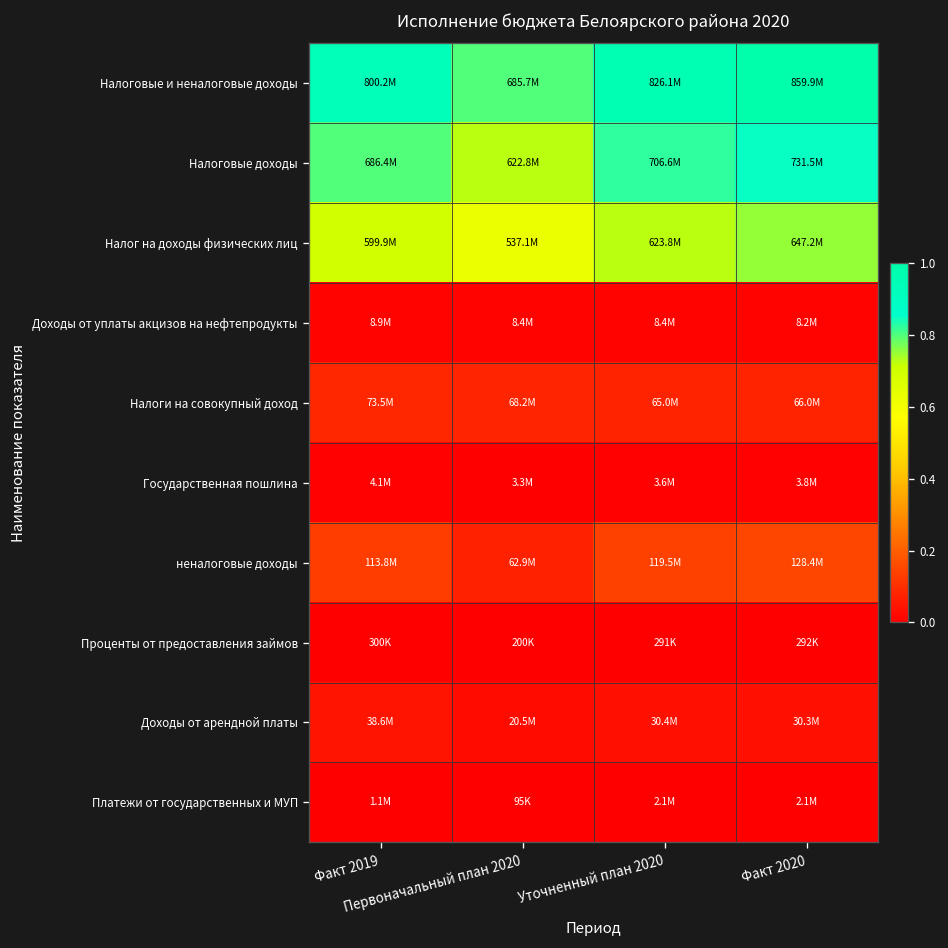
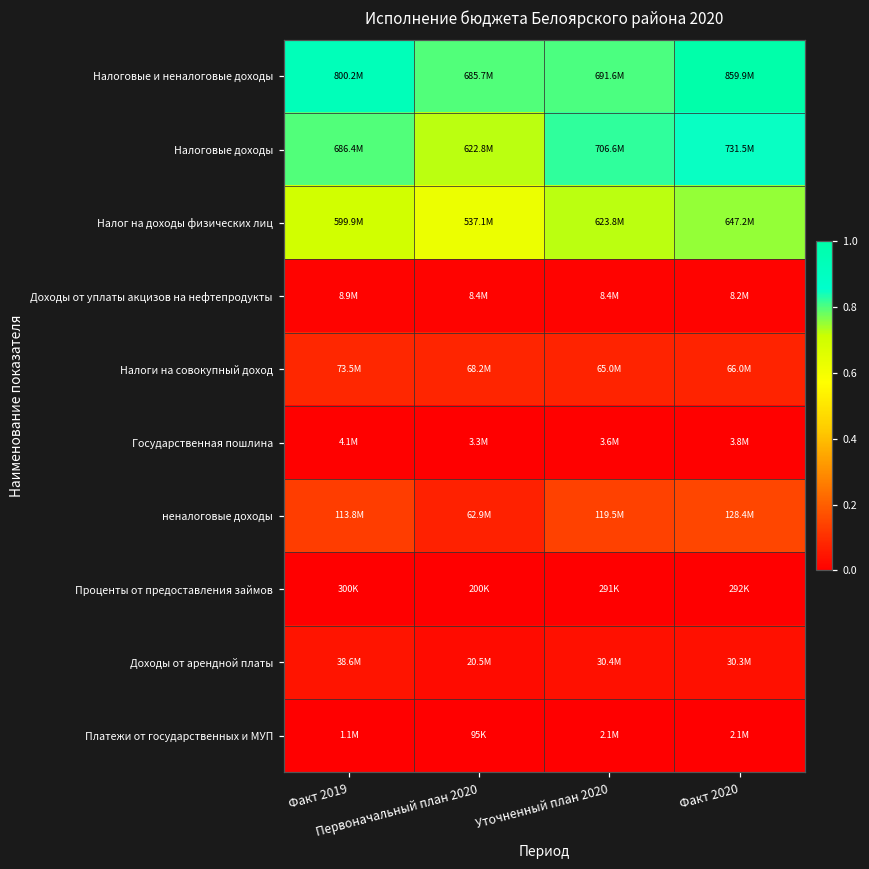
Налоговые и неналоговые доходы, Уточненный план 2020: 826.1M -> 691.6M
